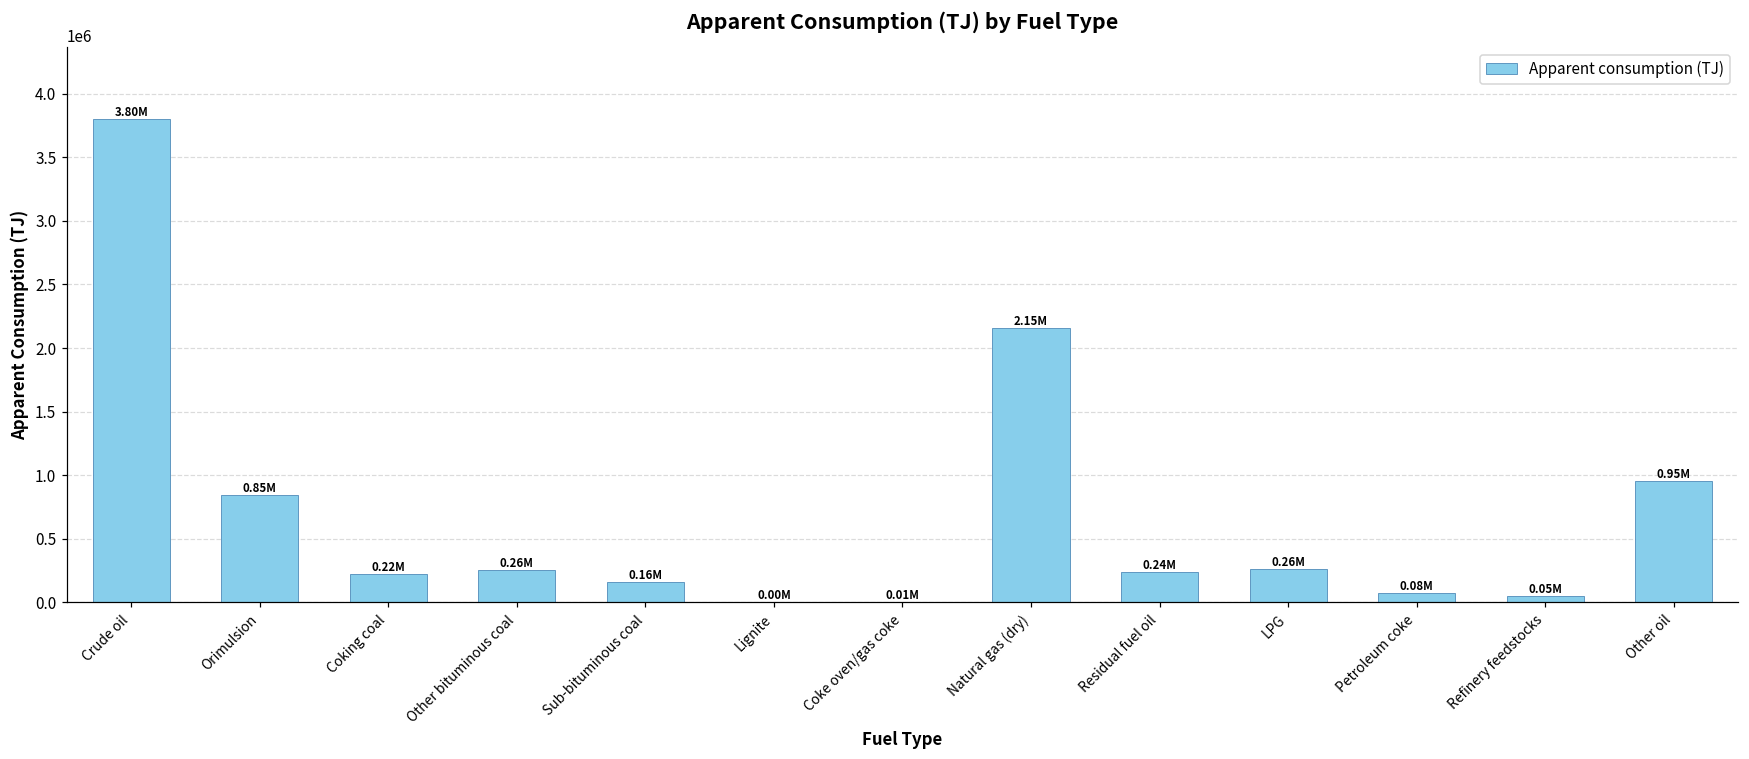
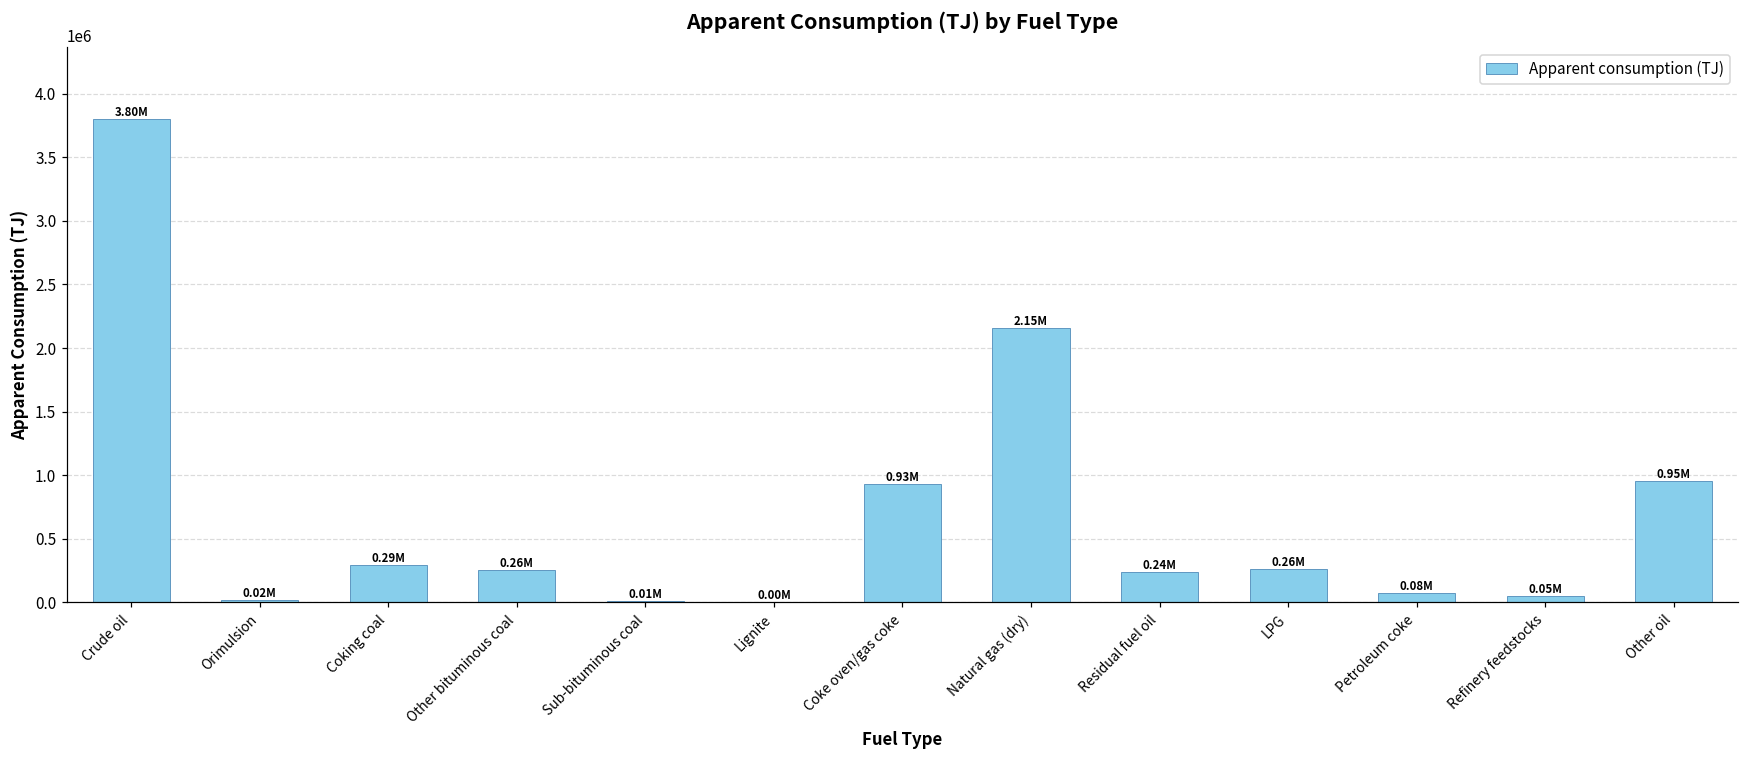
Orimulsion: 0.85M -> 0.02M
Coking coal: 0.22M -> 0.29M
Sub-bituminous coal: 0.16M -> 0.01M
Coke oven/gas coke: 0.01M -> 0.93M
